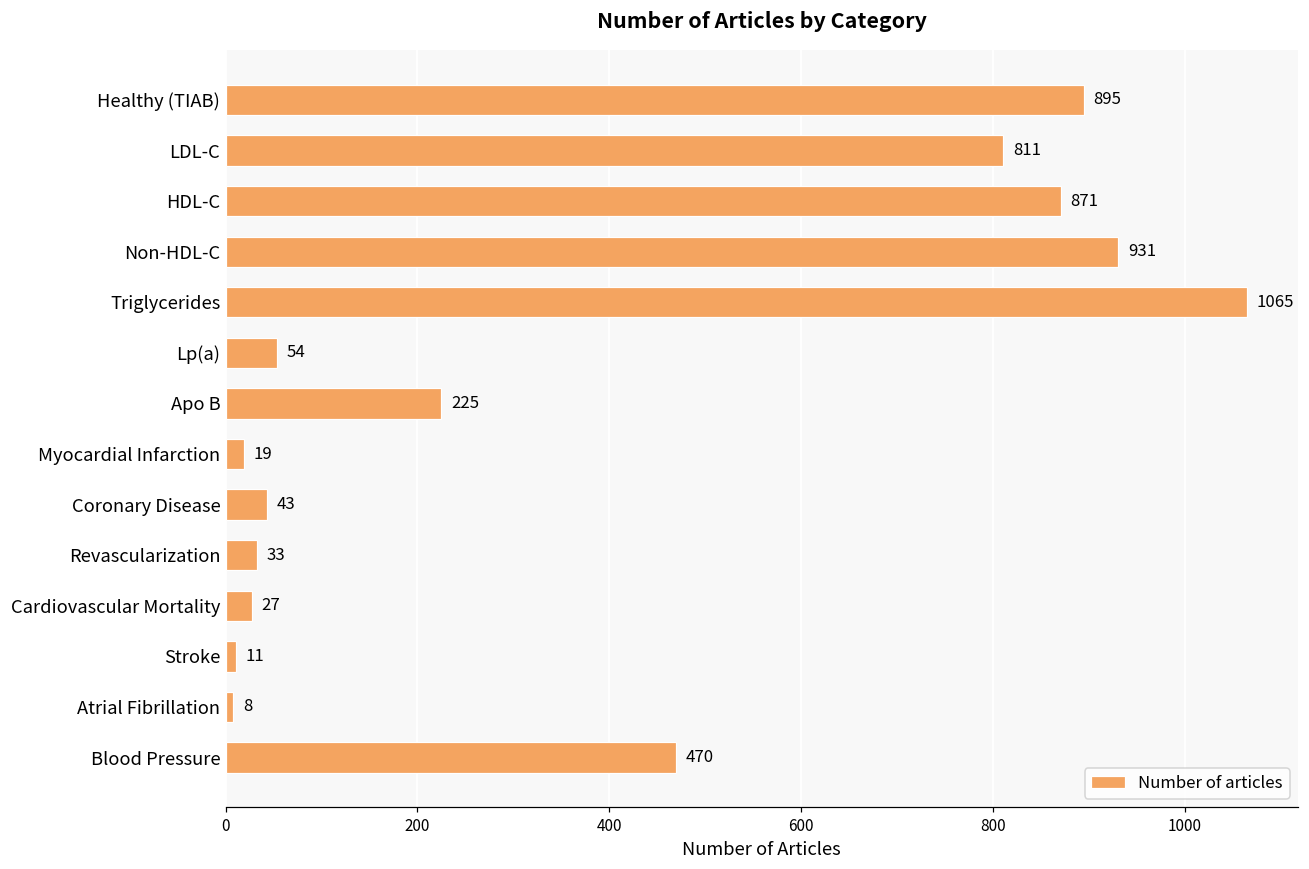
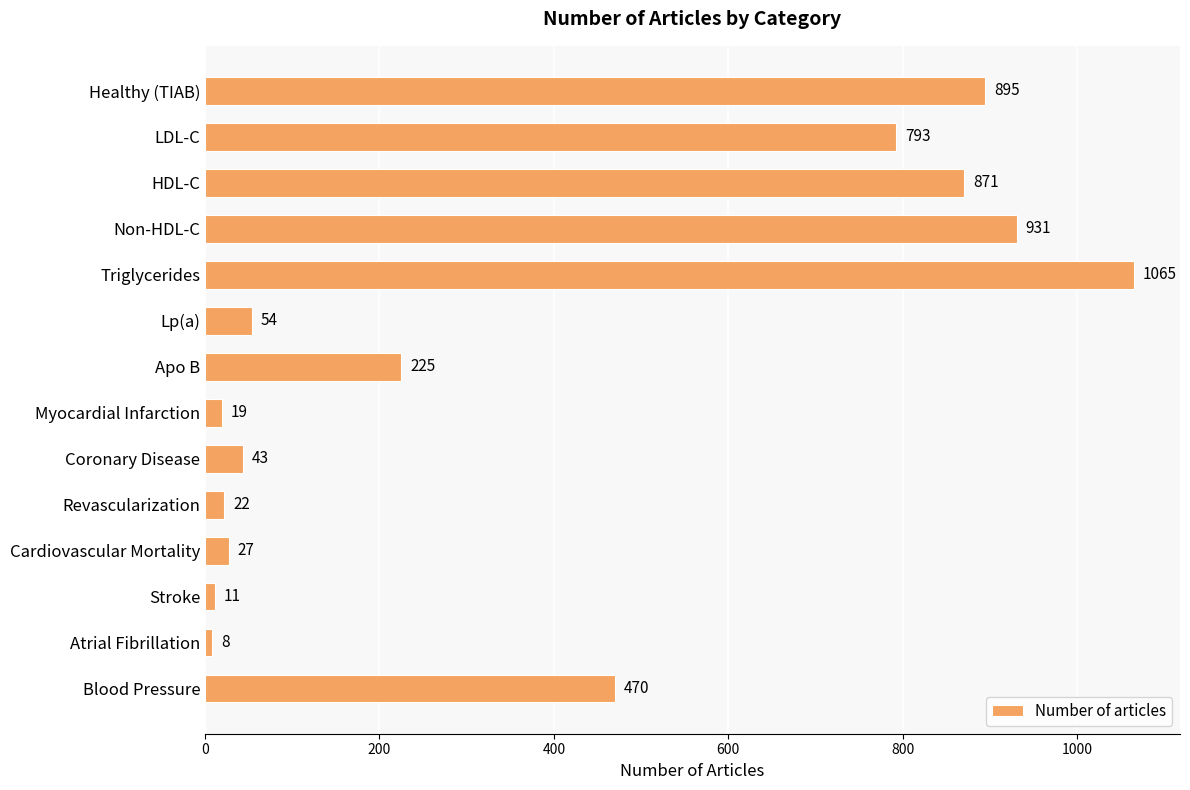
LDL-C: 811 -> 793
Revascularization: 33 -> 22
